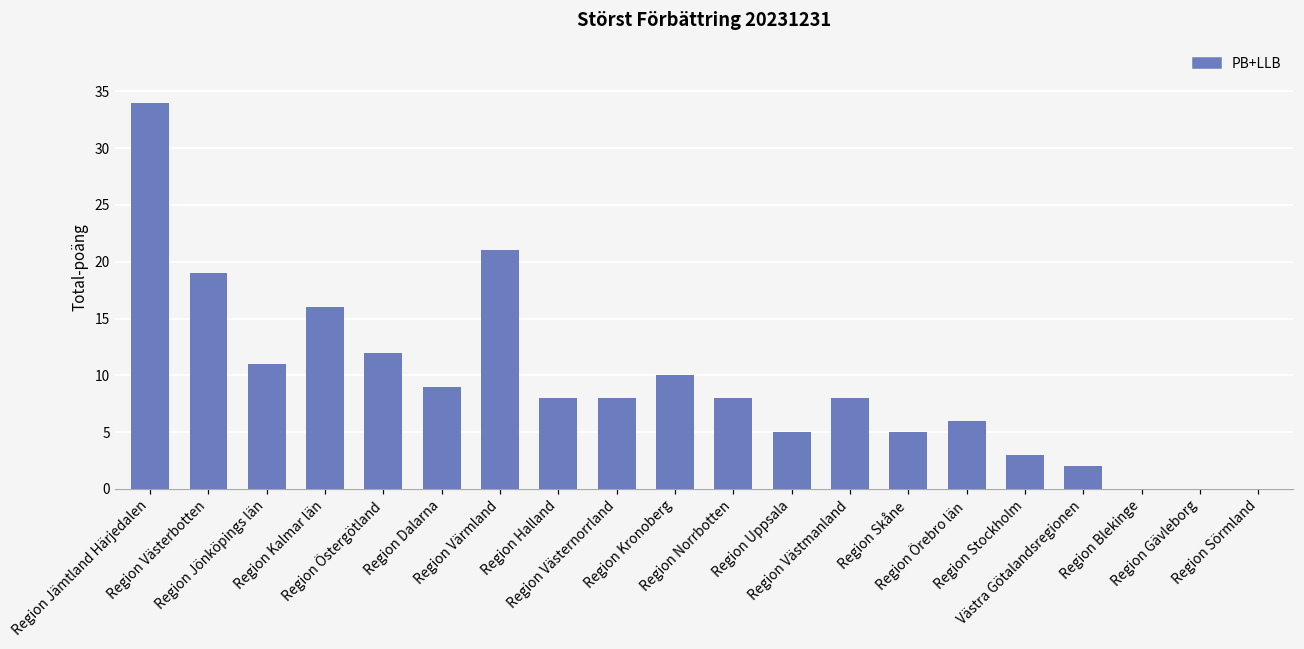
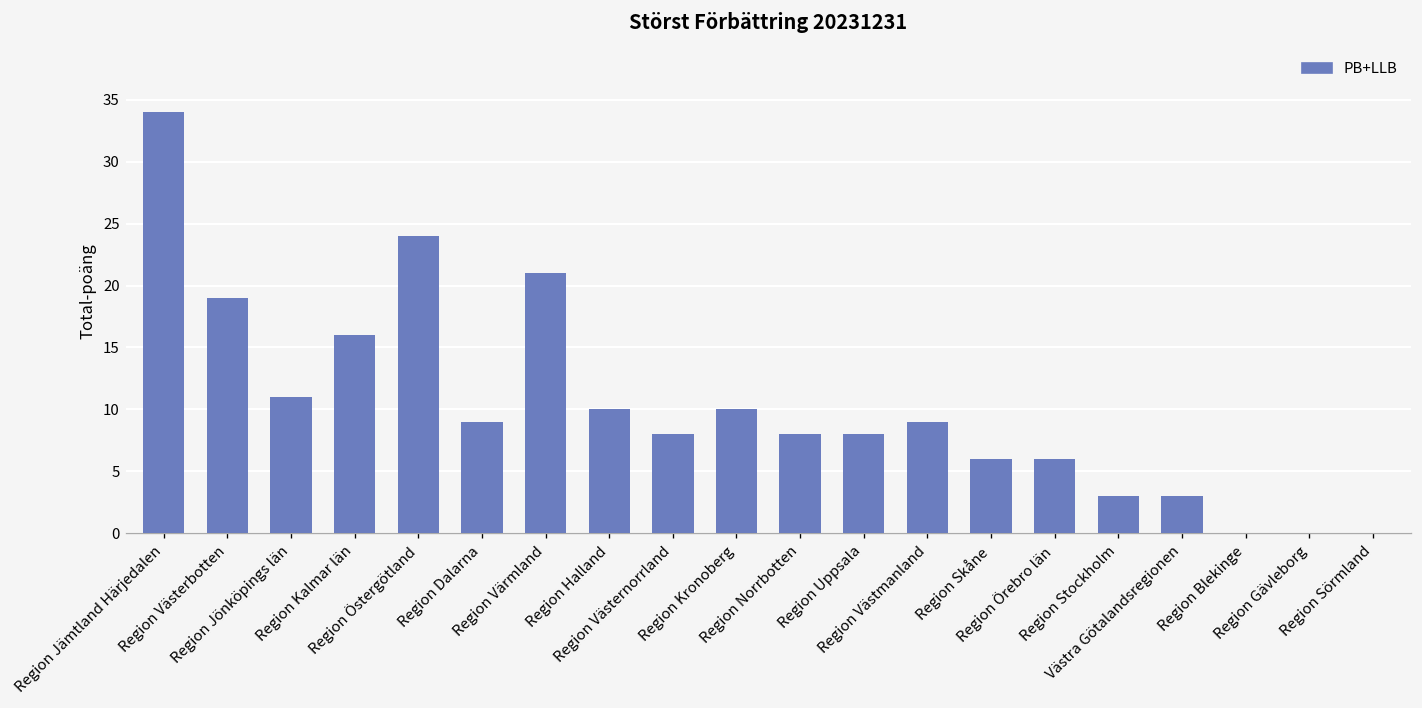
Region Östergötland: 12 -> 24
Region Halland: 8 -> 10
Region Uppsala: 5 -> 8
Region Västmanland: 8 -> 9
Region Skåne: 5 -> 6
Västra Götalandsregionen: 2 -> 3
